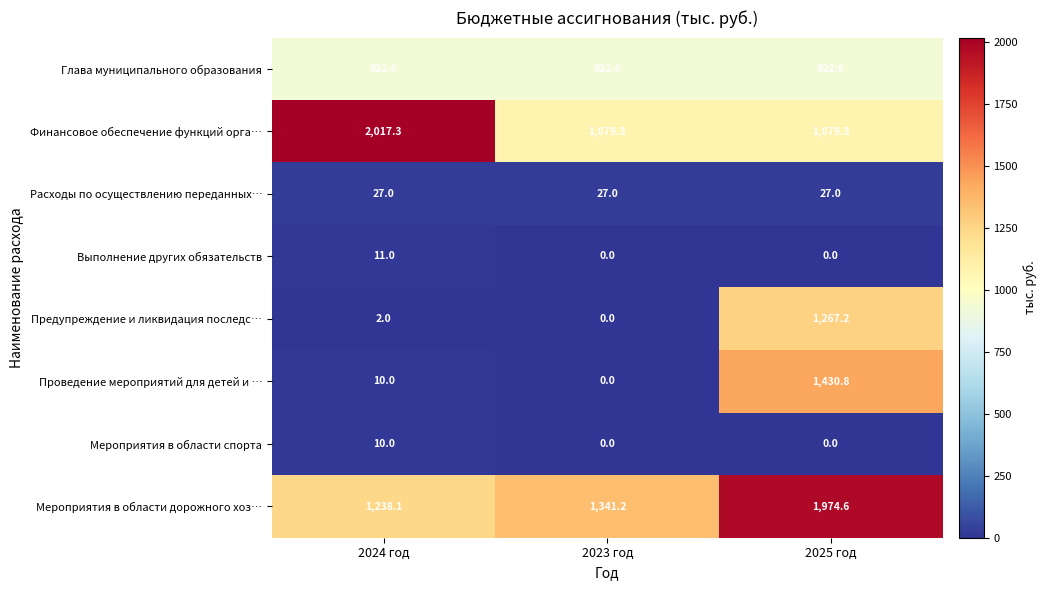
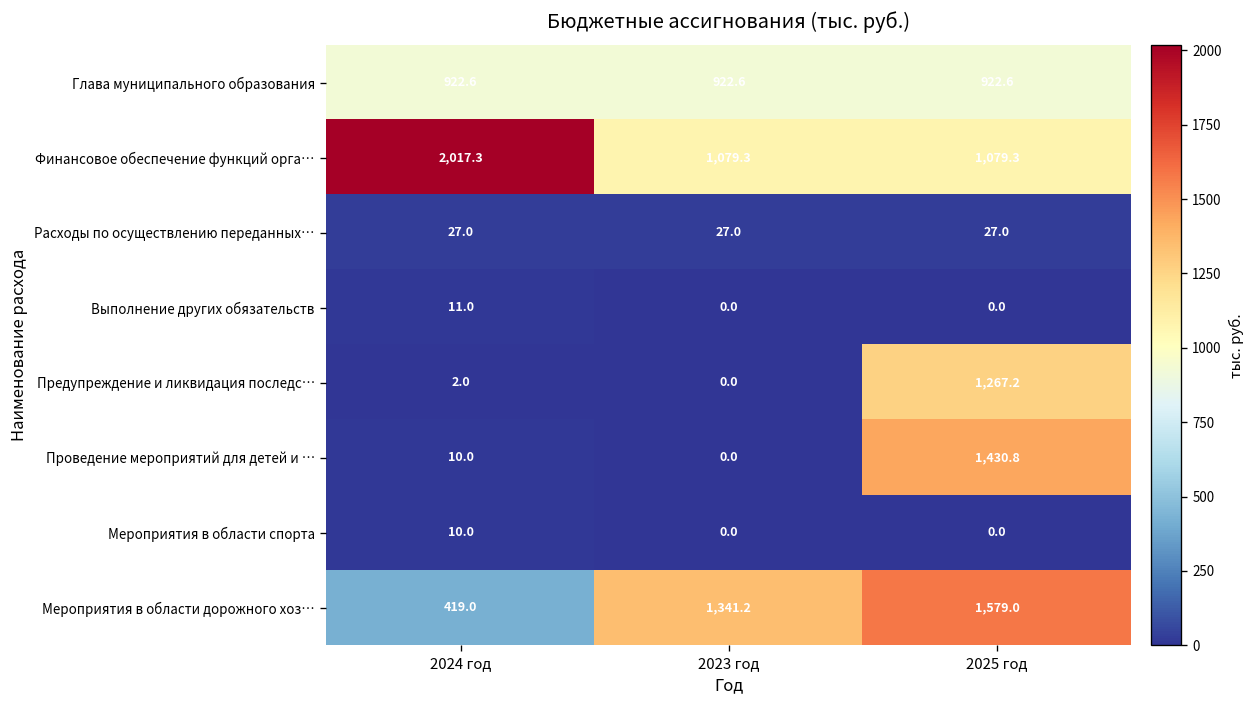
Мероприятия в области дорожного хоз…, 2024 год: 1,238.1 -> 419.0
Мероприятия в области дорожного хоз…, 2025 год: 1,974.6 -> 1,579.0
